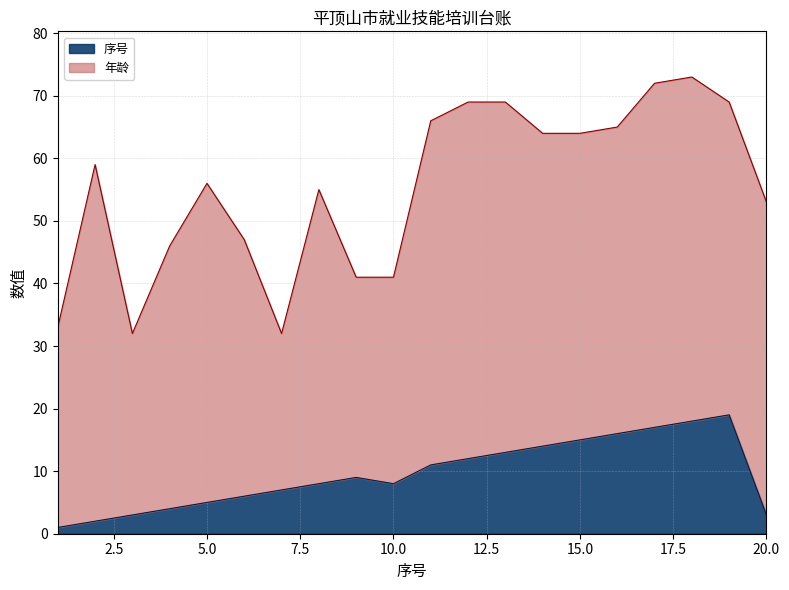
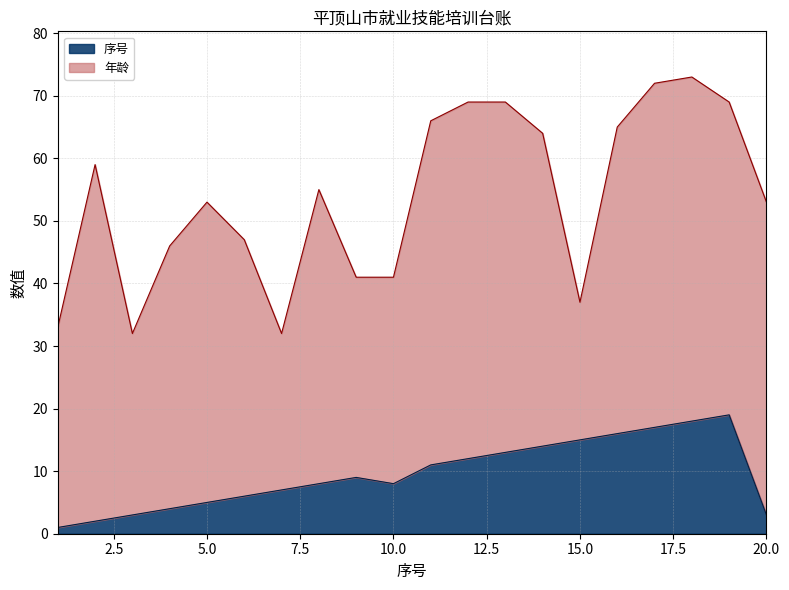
年龄, 5.0: 51 -> 48
年龄, 15.0: 49 -> 22
